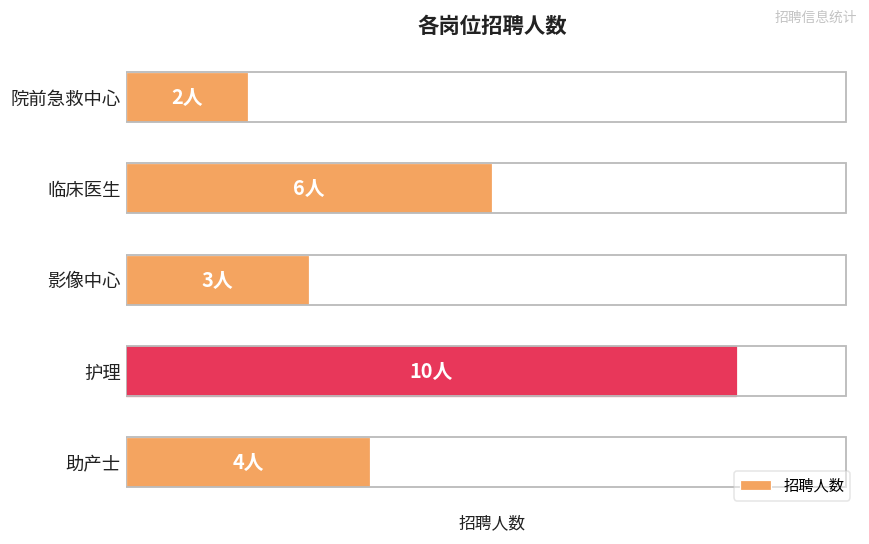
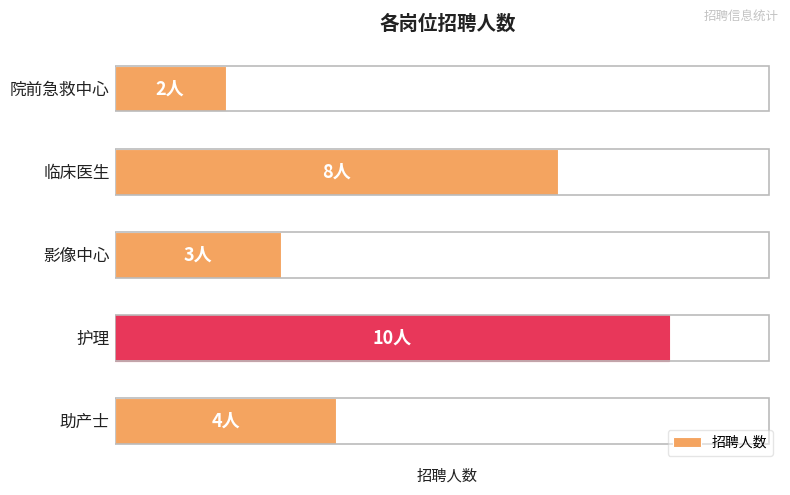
临床医生: 6人 -> 8人
